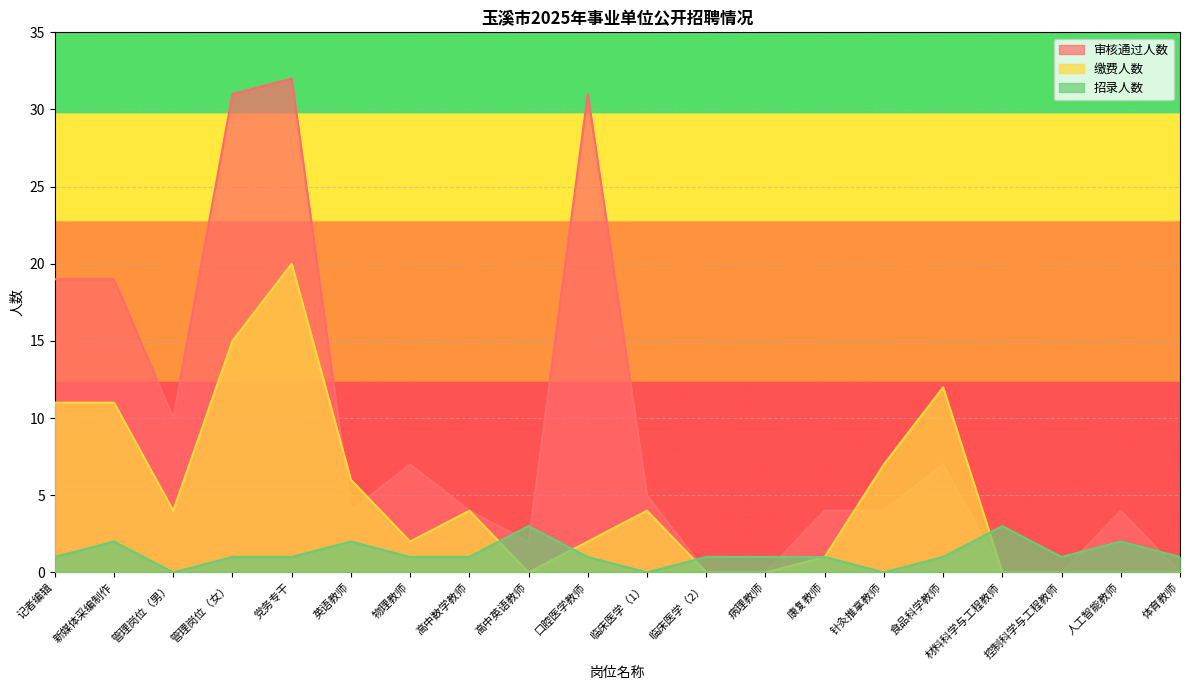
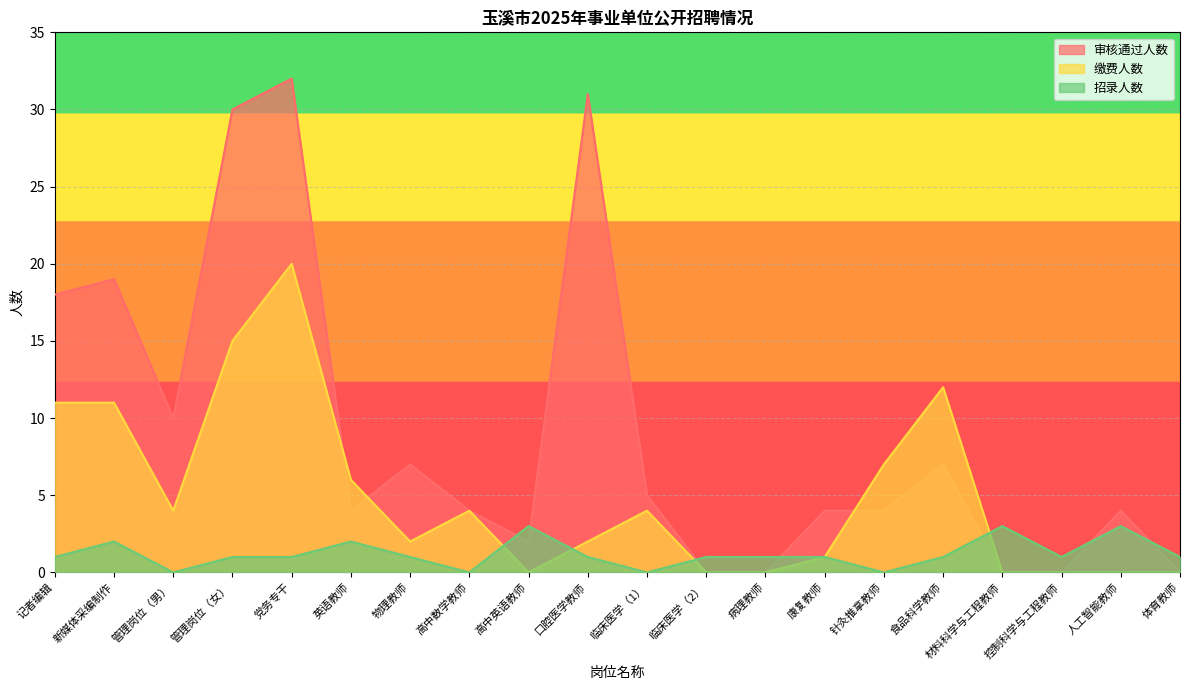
审核通过人数, 记者编辑: 19 -> 18
审核通过人数, 管理岗位（女）: 31 -> 30
招录人数, 高中数学教师: 1 -> 0
招录人数, 人工智能教师: 2 -> 3
